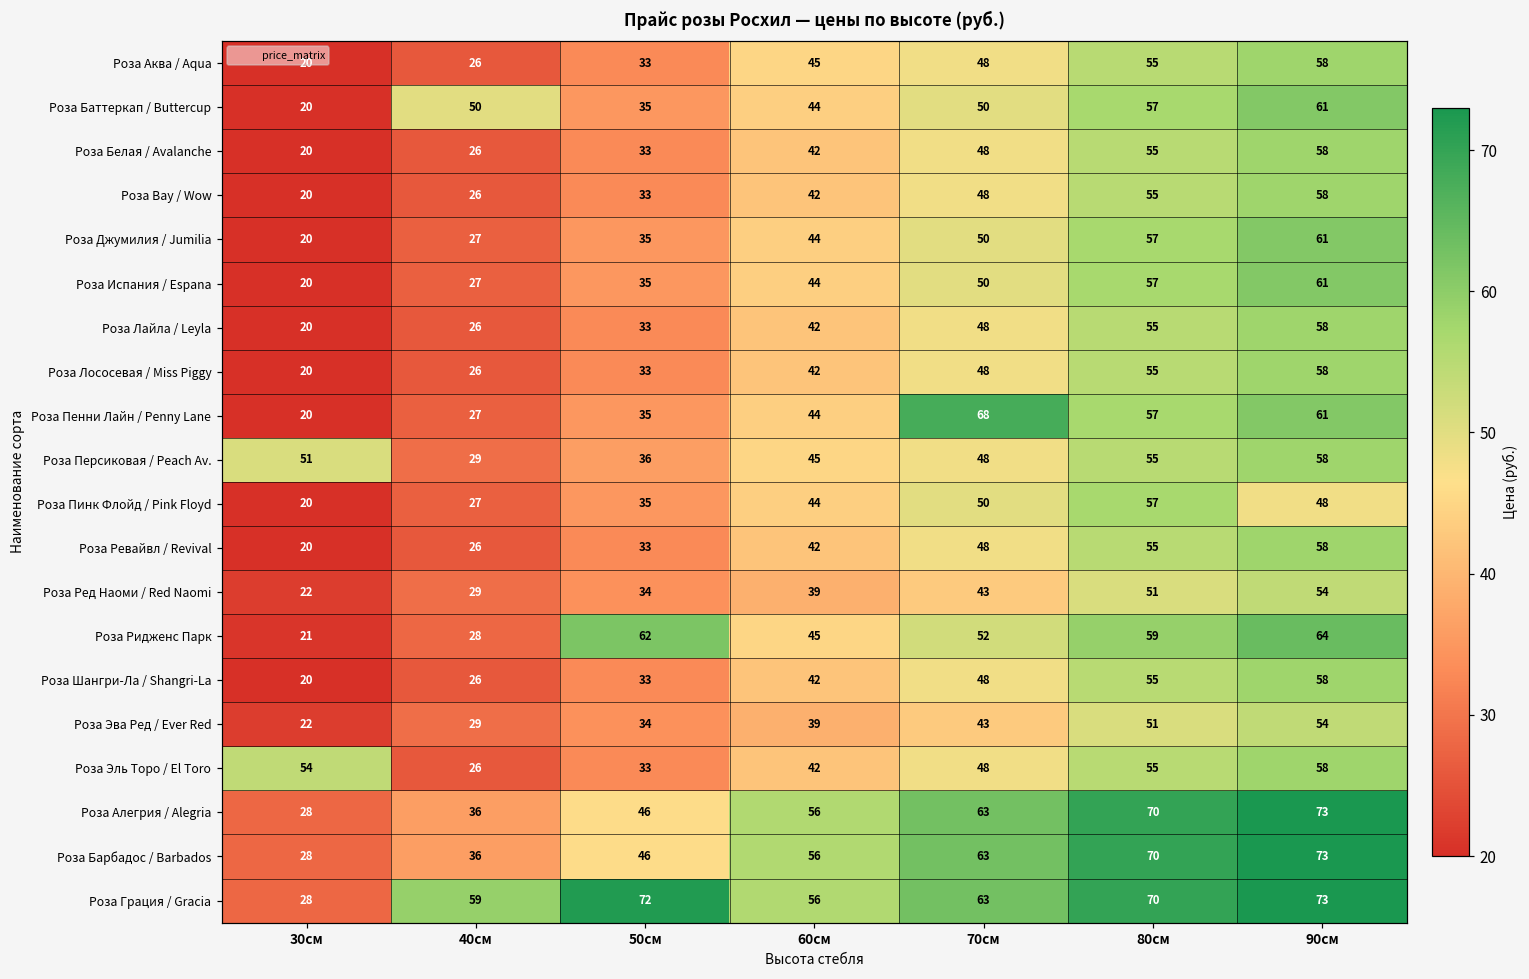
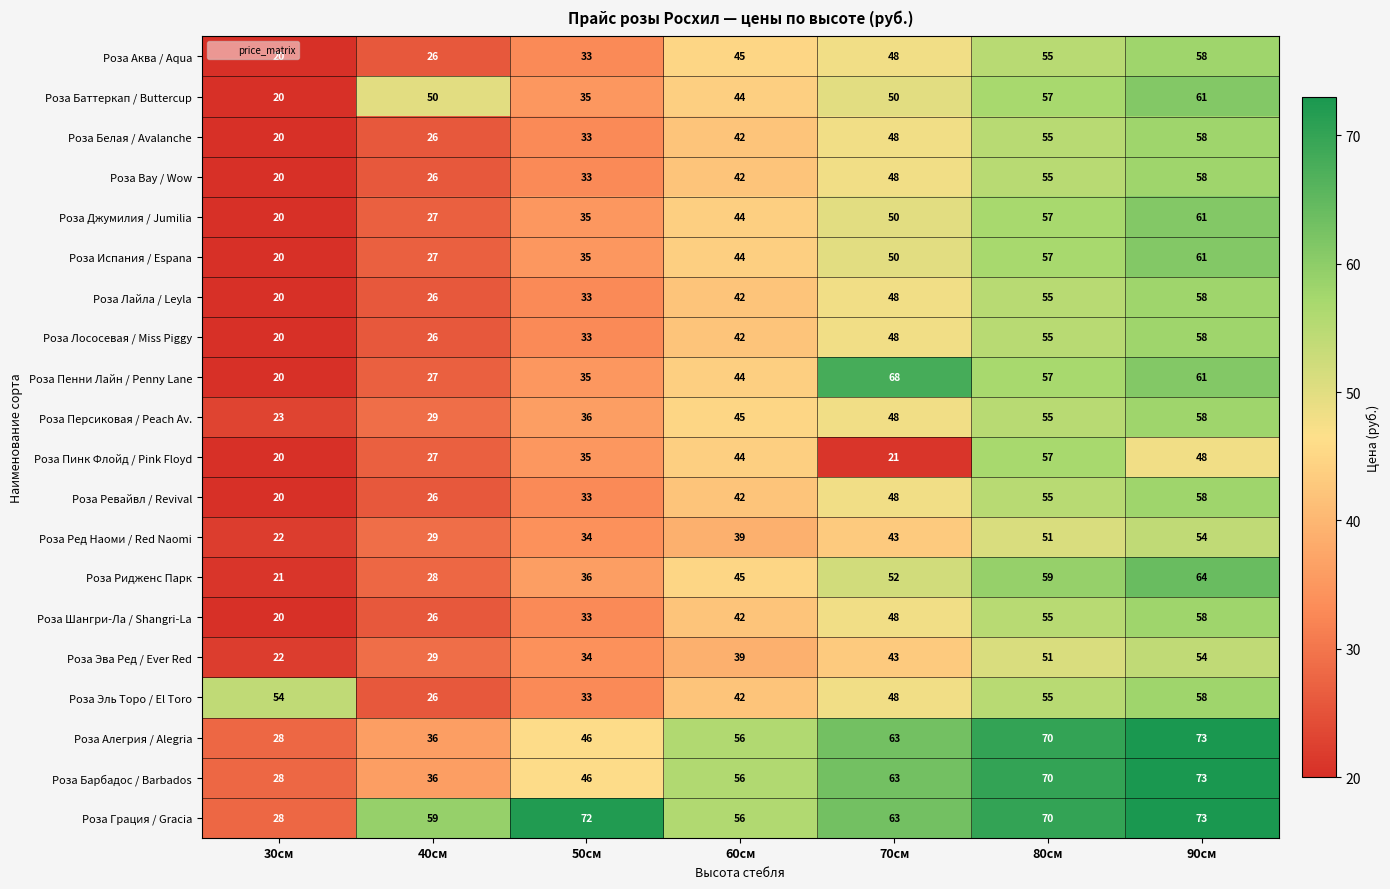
Роза Персиковая / Peach Av., 30см: 51 -> 23
Роза Пинк Флойд / Pink Floyd, 70см: 50 -> 21
Роза Ридженс Парк, 50см: 62 -> 36
